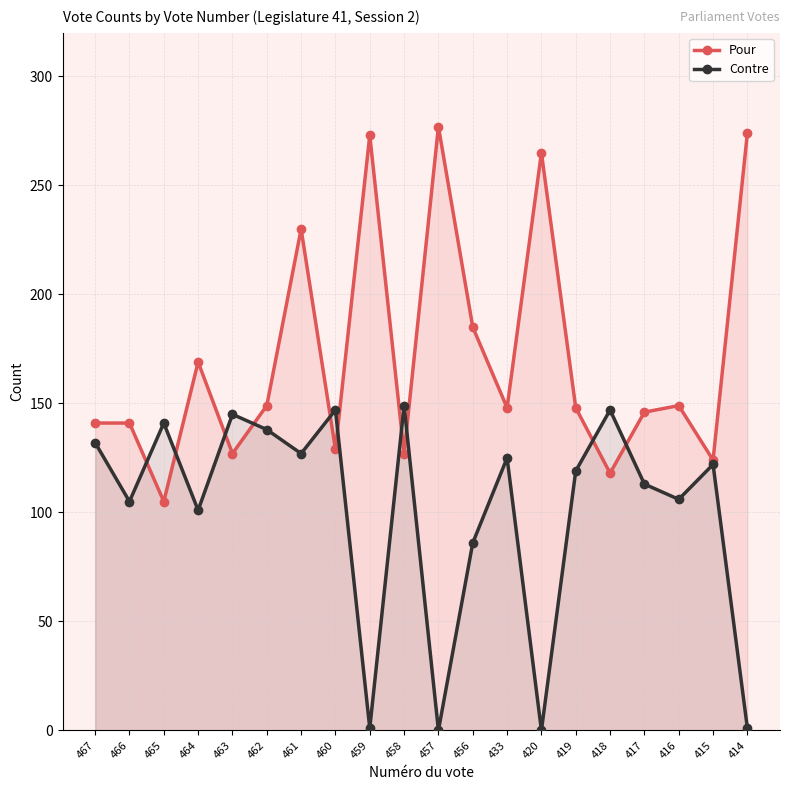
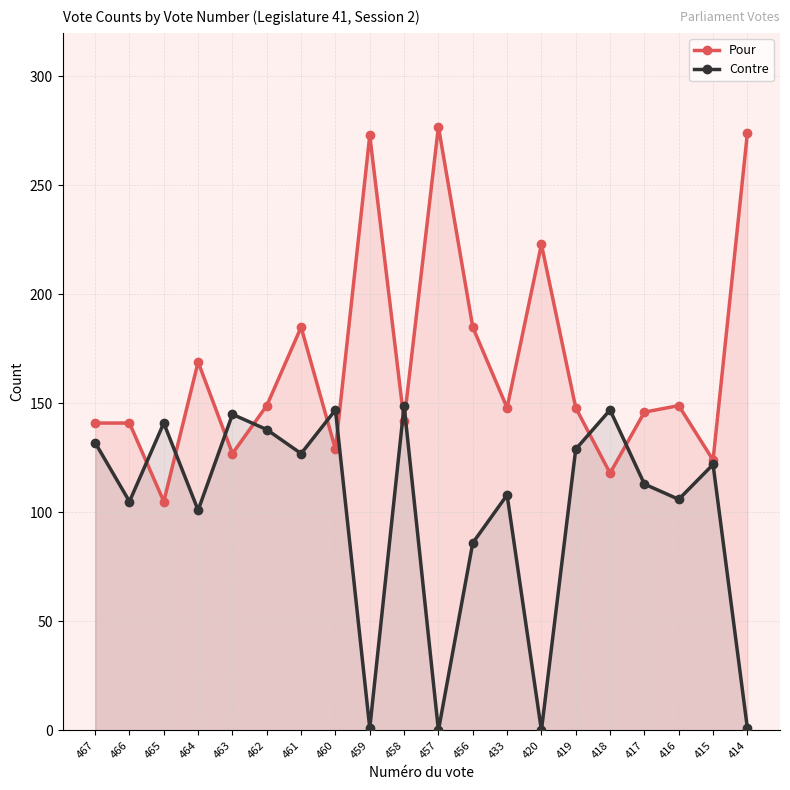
Pour, 461: 230 -> 185
Pour, 458: 127 -> 142
Contre, 433: 125 -> 108
Pour, 420: 265 -> 223
Contre, 419: 119 -> 129
